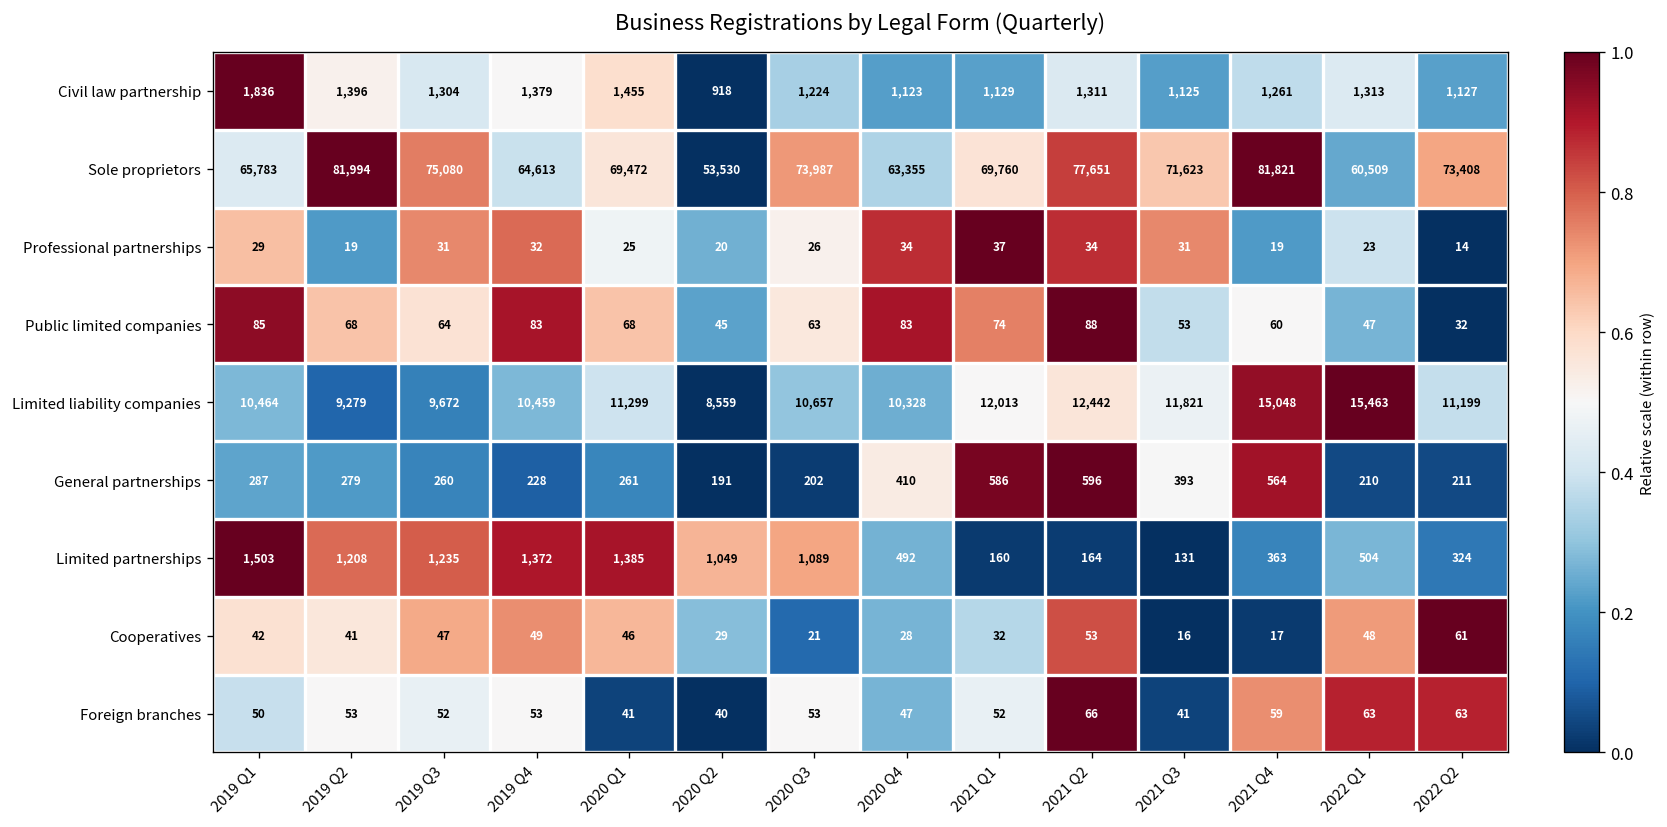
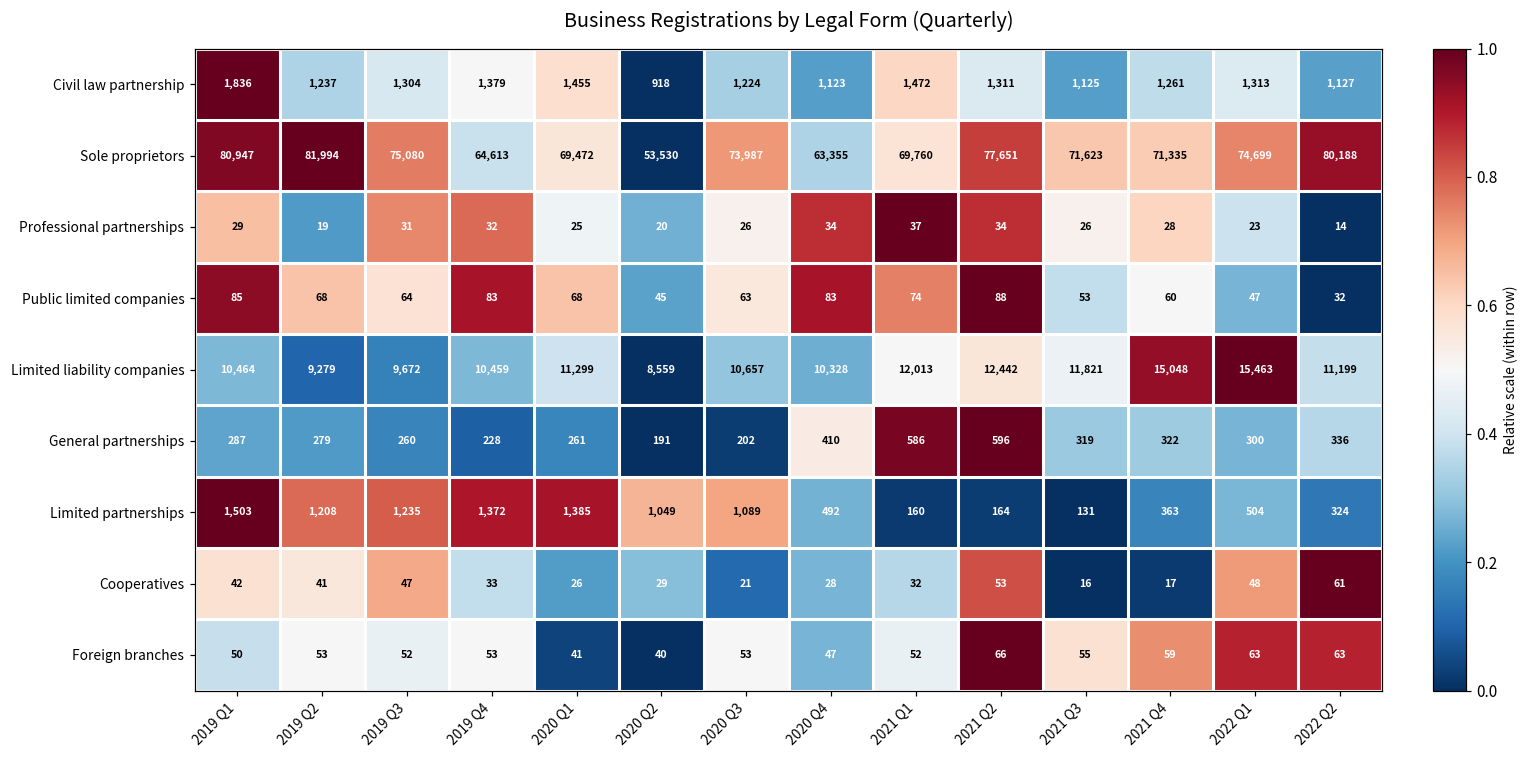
Civil law partnership, 2019 Q2: 1,396 -> 1,237
Civil law partnership, 2021 Q1: 1,129 -> 1,472
Sole proprietors, 2019 Q1: 65,783 -> 80,947
Sole proprietors, 2021 Q4: 81,821 -> 71,335
Sole proprietors, 2022 Q1: 60,509 -> 74,699
Sole proprietors, 2022 Q2: 73,408 -> 80,188
Professional partnerships, 2021 Q3: 31 -> 26
Professional partnerships, 2021 Q4: 19 -> 28
General partnerships, 2021 Q3: 393 -> 319
General partnerships, 2021 Q4: 564 -> 322
General partnerships, 2022 Q1: 210 -> 300
General partnerships, 2022 Q2: 211 -> 336
Cooperatives, 2019 Q4: 49 -> 33
Cooperatives, 2020 Q1: 46 -> 26
Foreign branches, 2021 Q3: 41 -> 55
